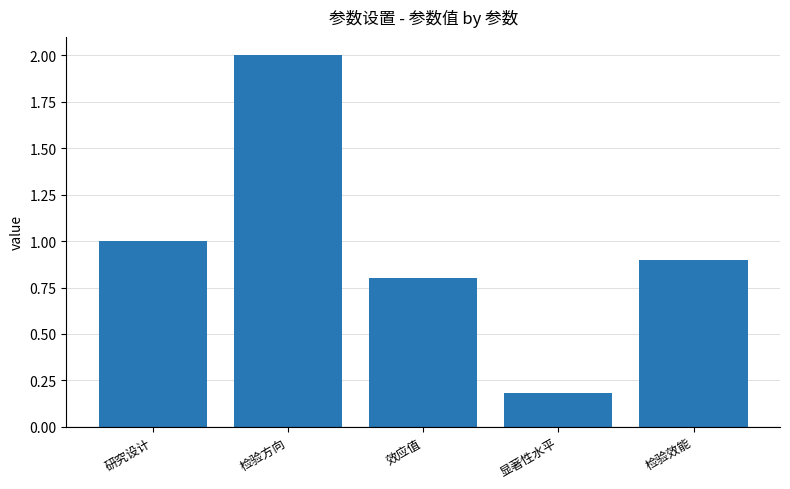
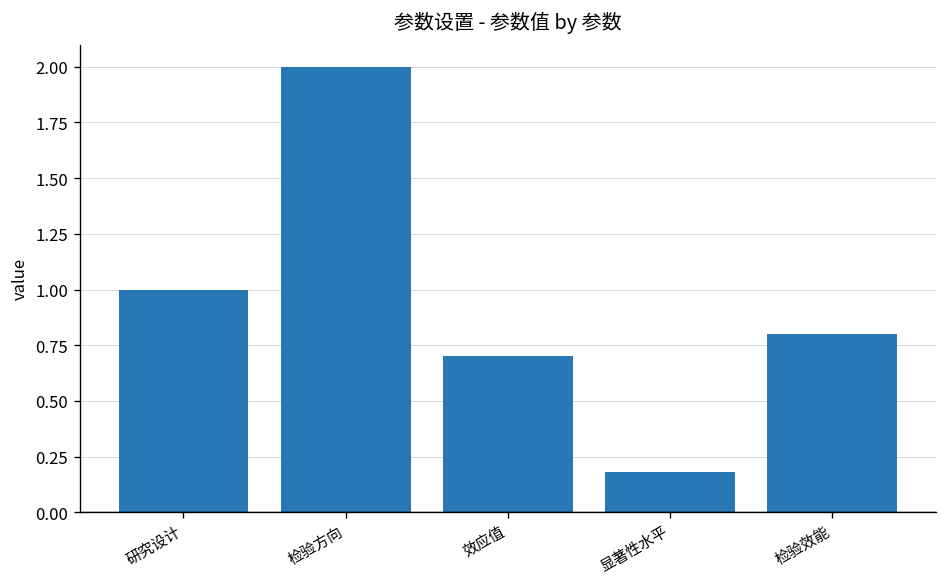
效应值: 0.8 -> 0.7
检验效能: 0.9 -> 0.8
